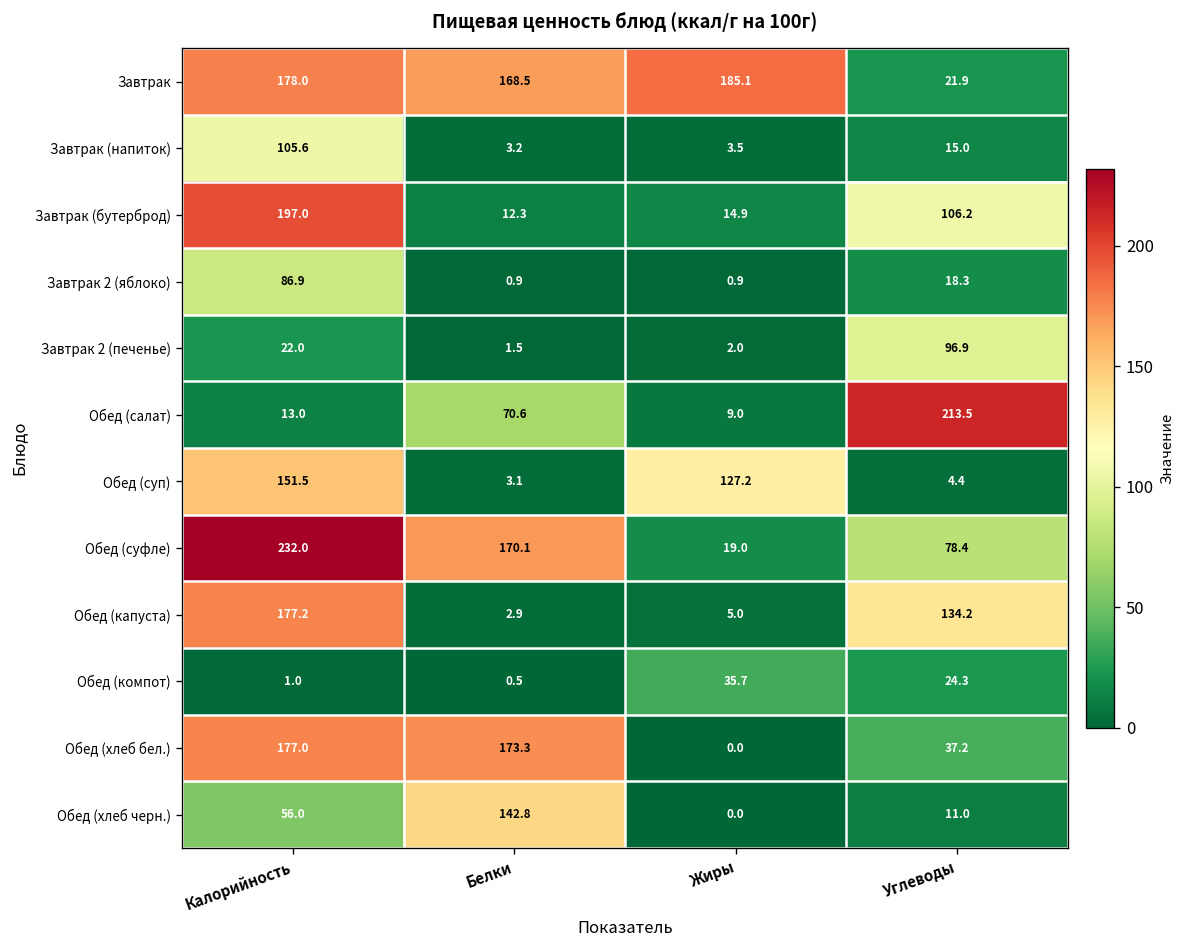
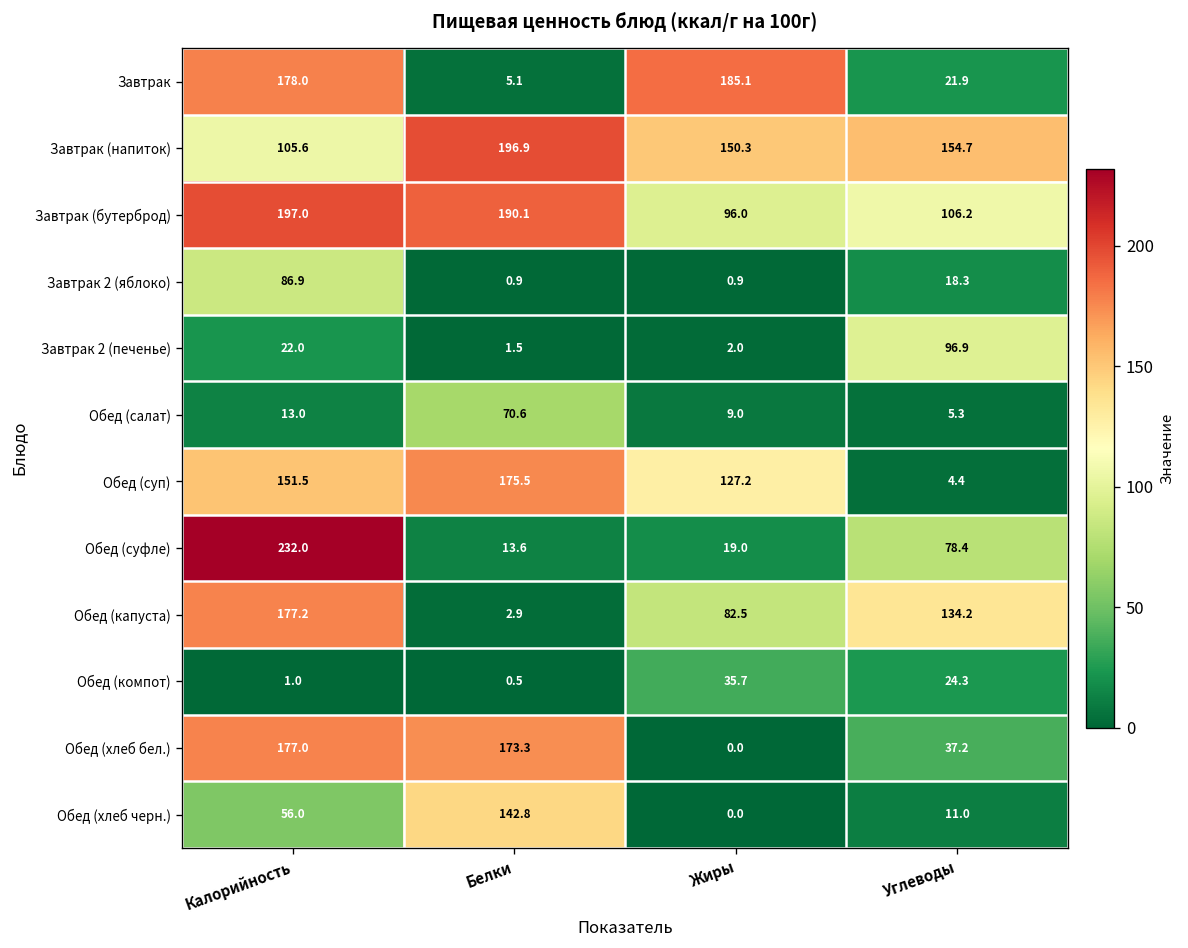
Завтрак, Белки: 168.5 -> 5.1
Завтрак (напиток), Белки: 3.2 -> 196.9
Завтрак (напиток), Жиры: 3.5 -> 150.3
Завтрак (напиток), Углеводы: 15.0 -> 154.7
Завтрак (бутерброд), Белки: 12.3 -> 190.1
Завтрак (бутерброд), Жиры: 14.9 -> 96.0
Обед (салат), Углеводы: 213.5 -> 5.3
Обед (суп), Белки: 3.1 -> 175.5
Обед (суфле), Белки: 170.1 -> 13.6
Обед (капуста), Жиры: 5.0 -> 82.5
